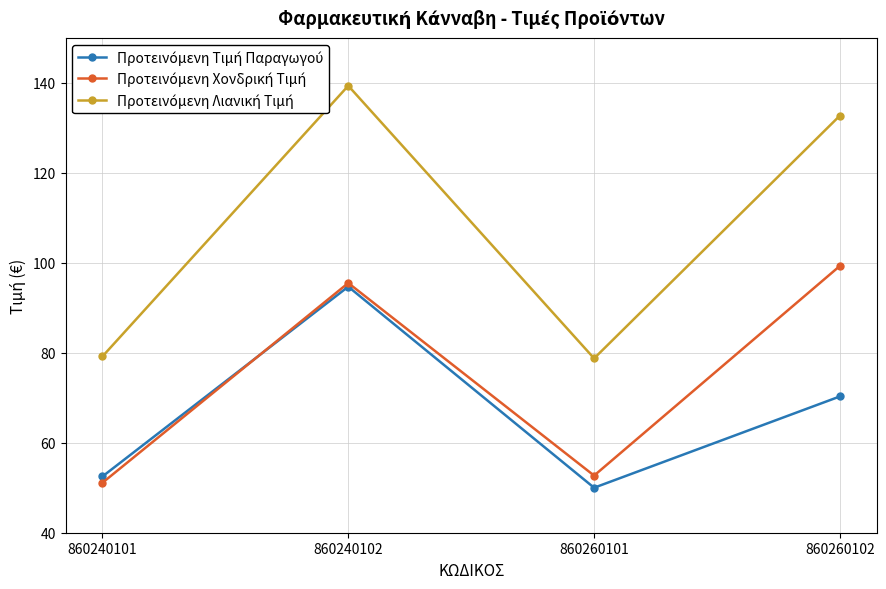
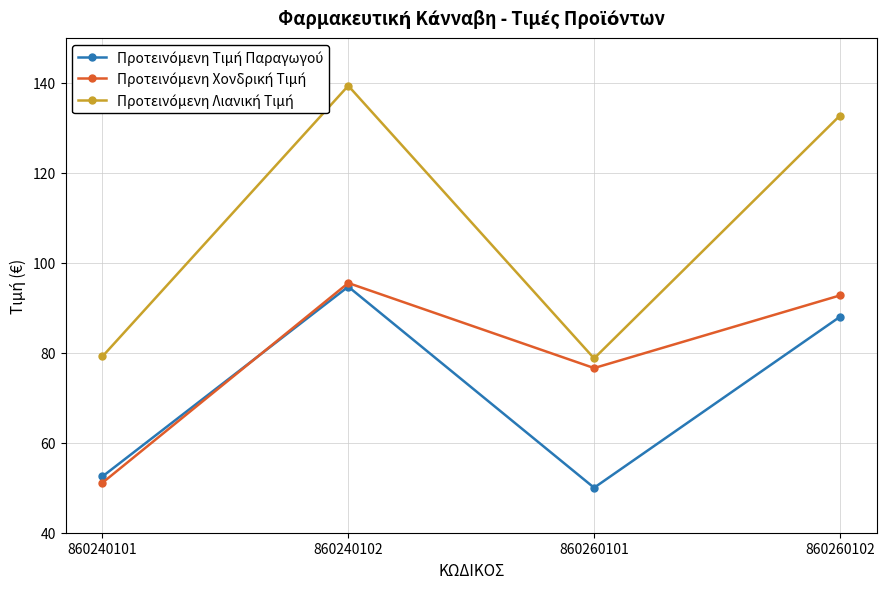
Προτεινόμενη Χονδρική Τιμή, 860260101: 53 -> 77
Προτεινόμενη Τιμή Παραγωγού, 860260102: 70 -> 88
Προτεινόμενη Χονδρική Τιμή, 860260102: 99 -> 93
